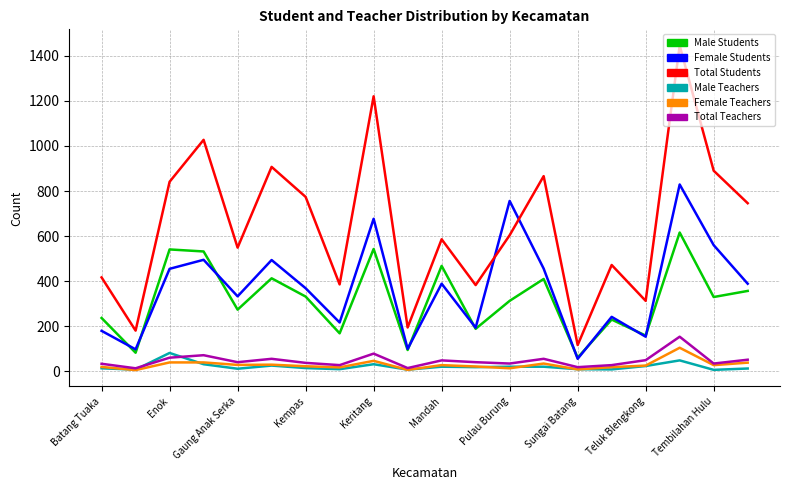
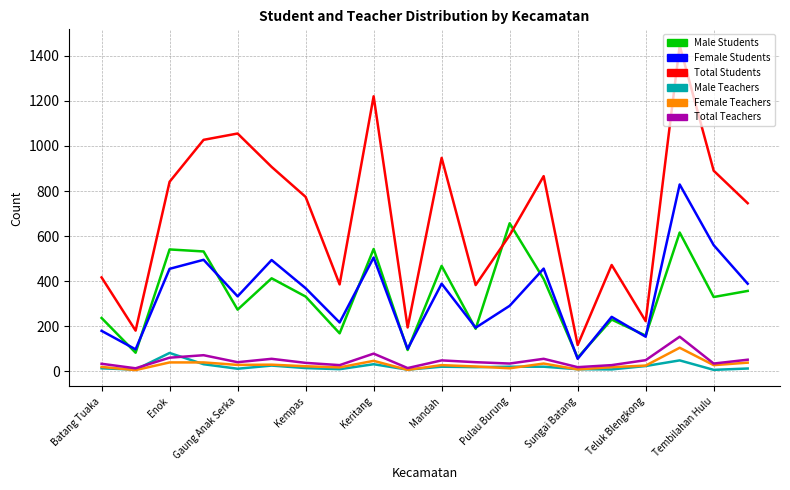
Total Students, Gaung Anak Serka: 550 -> 1060
Female Students, Keritang: 680 -> 510
Total Students, Mandah: 590 -> 950
Male Students, Pulau Burung: 310 -> 660
Female Students, Pulau Burung: 760 -> 290
Total Students, Teluk Blengkong: 310 -> 220
